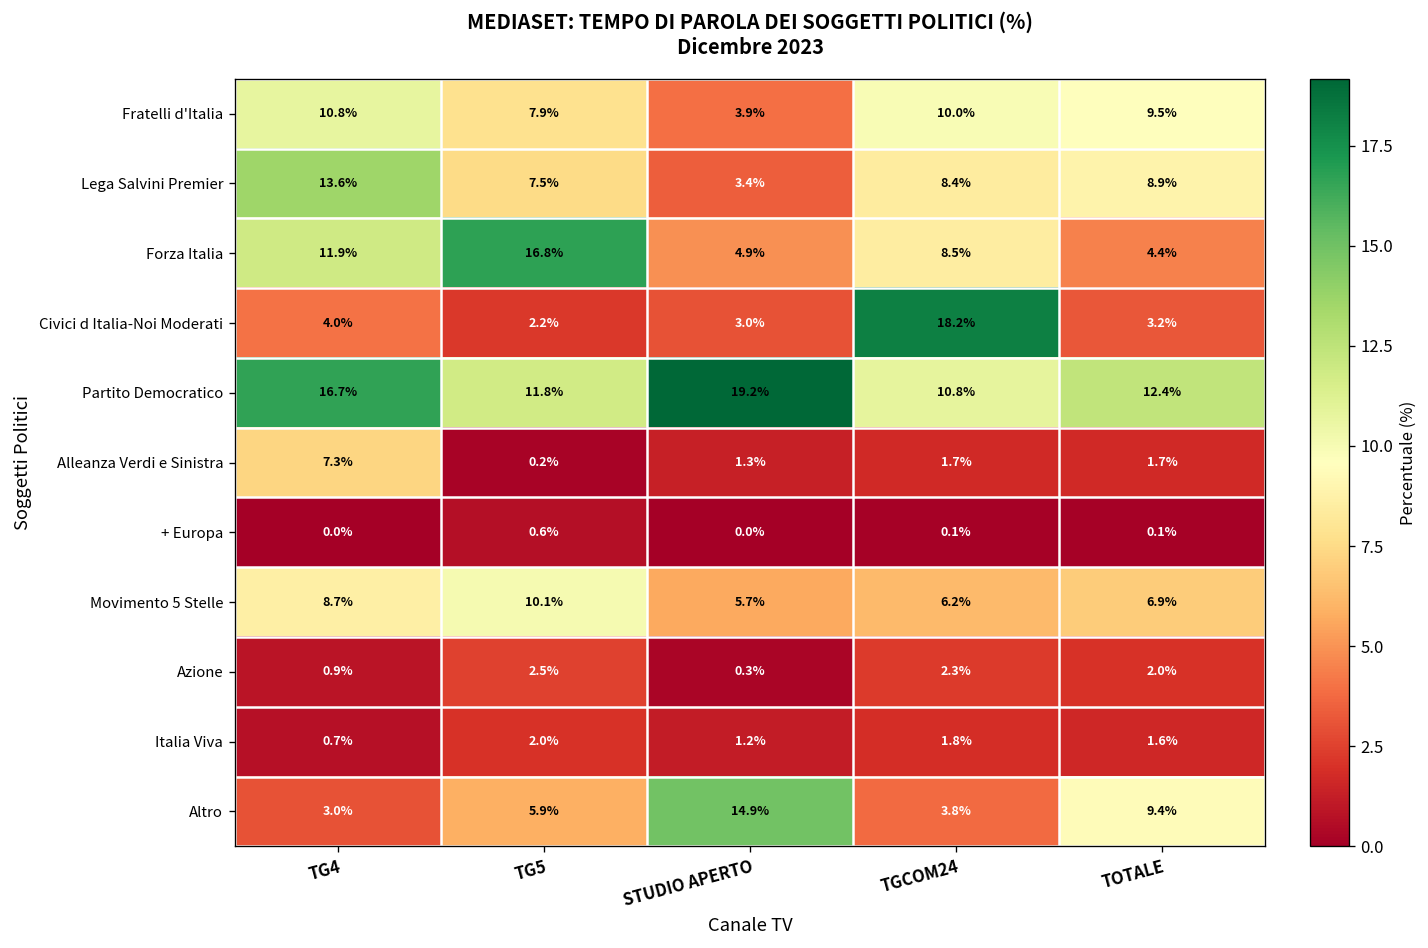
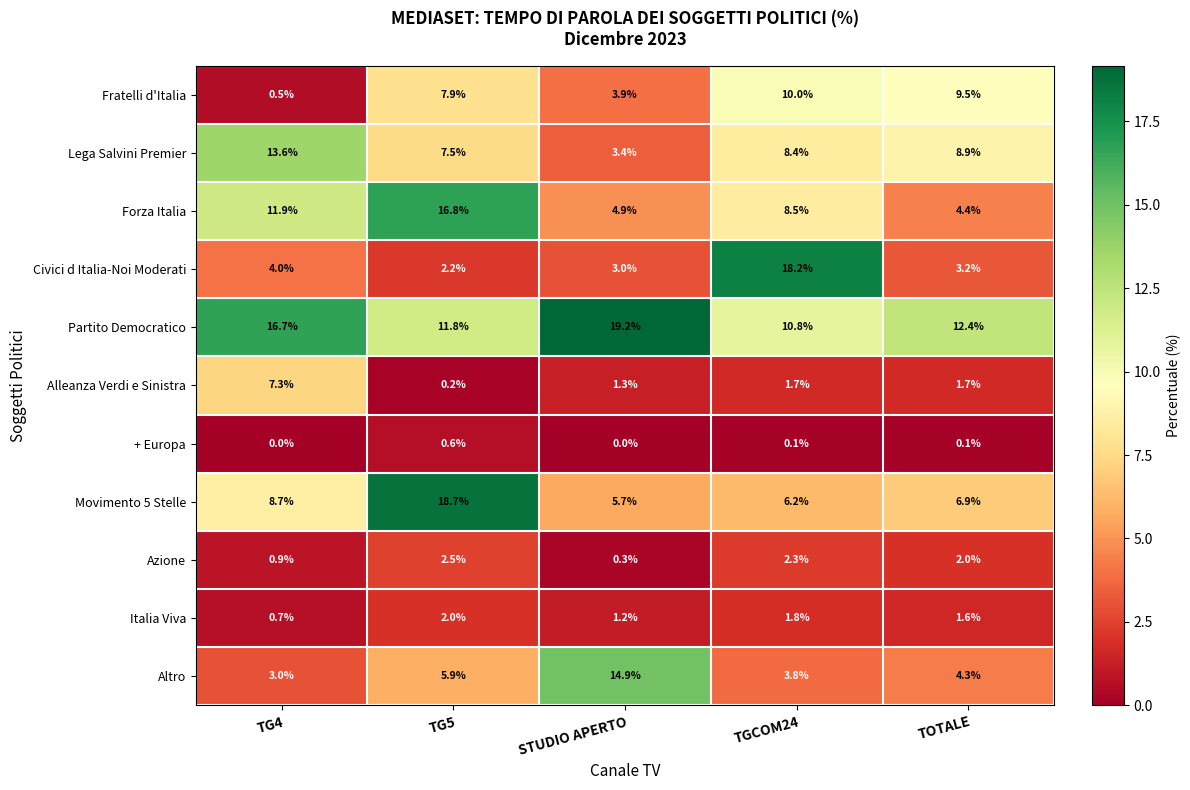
Fratelli d'Italia, TG4: 10.8% -> 0.5%
Movimento 5 Stelle, TG5: 10.1% -> 18.7%
Altro, TOTALE: 9.4% -> 4.3%
